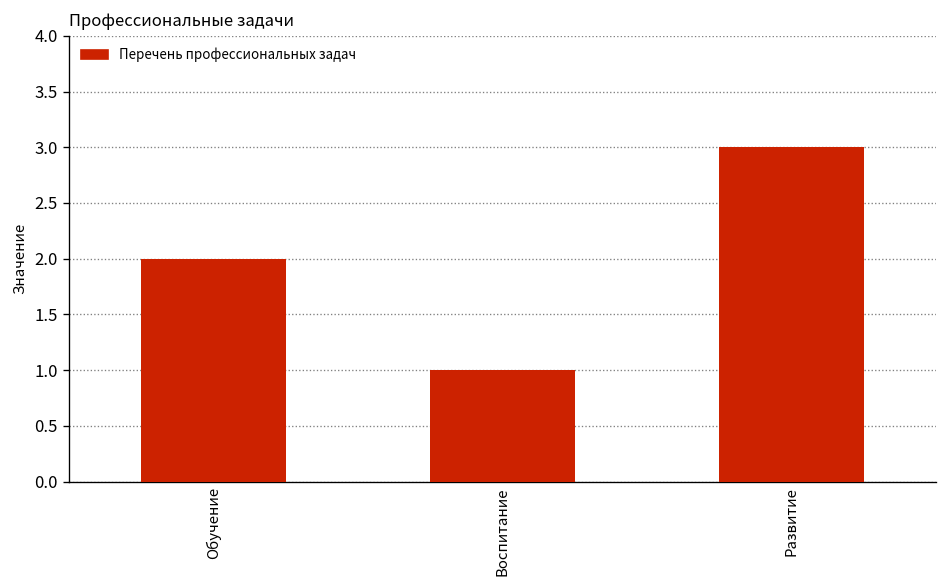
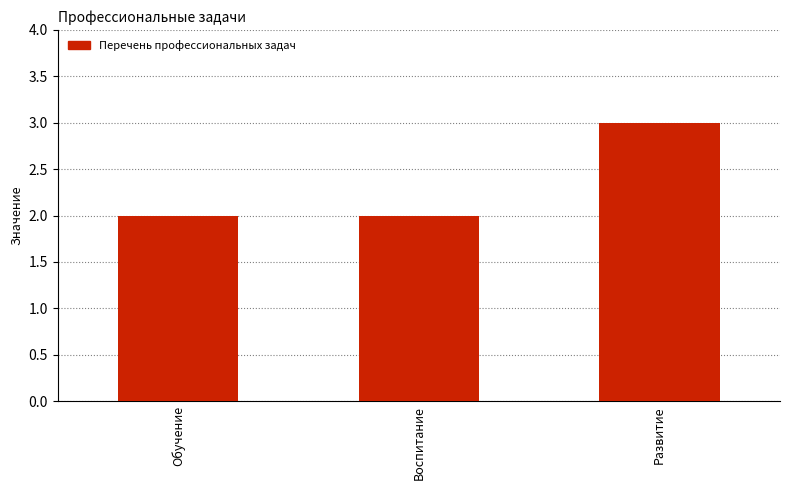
Воспитание: 1 -> 2
